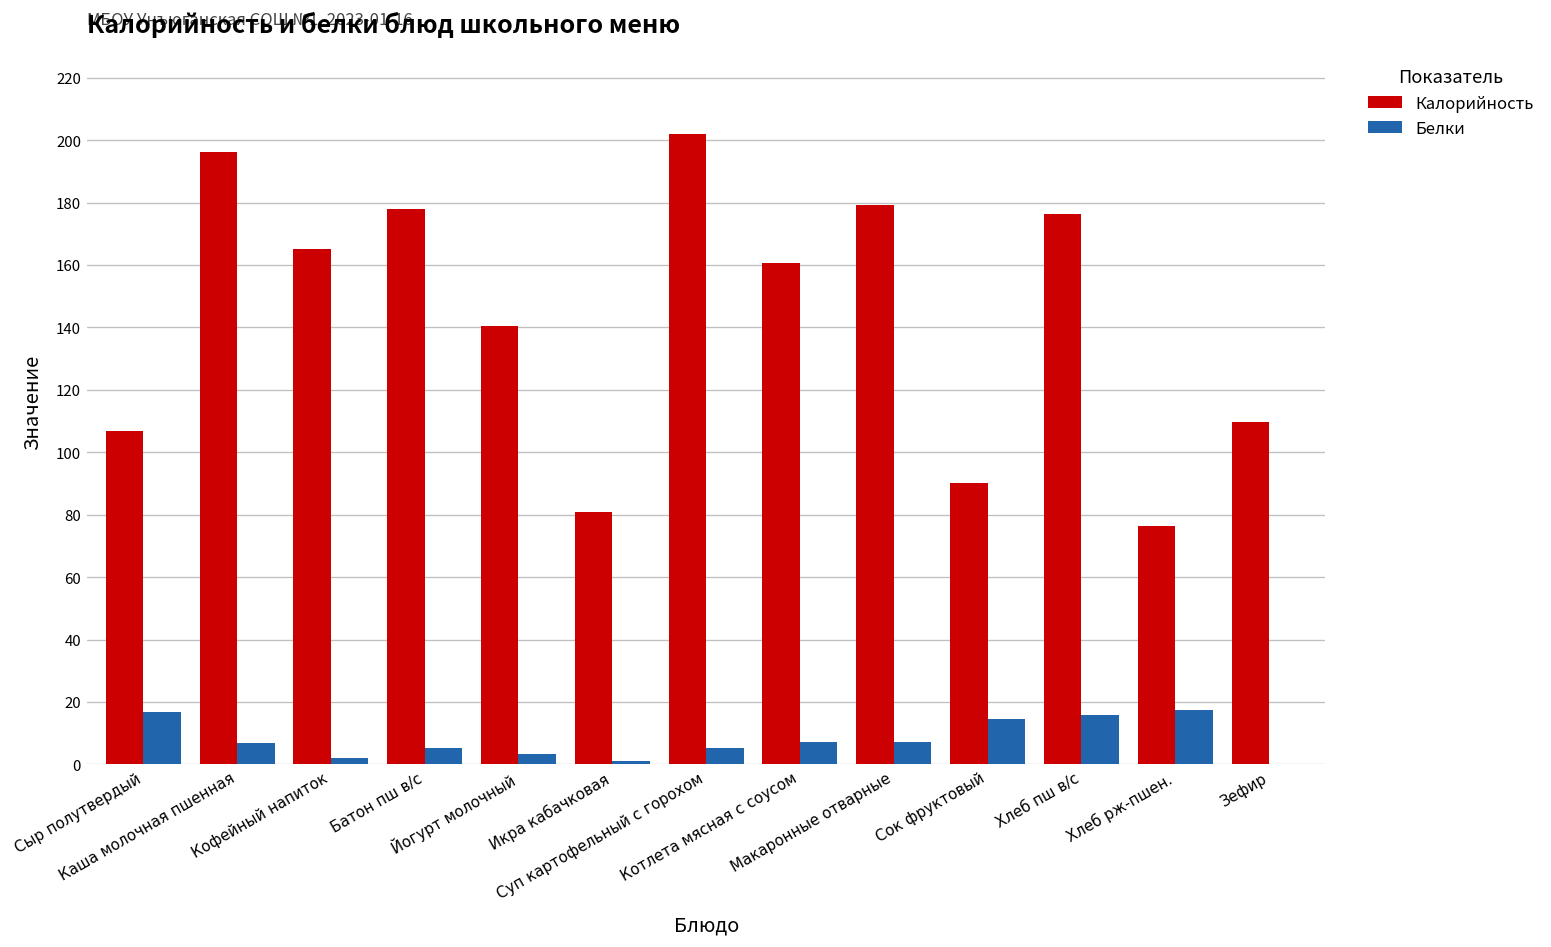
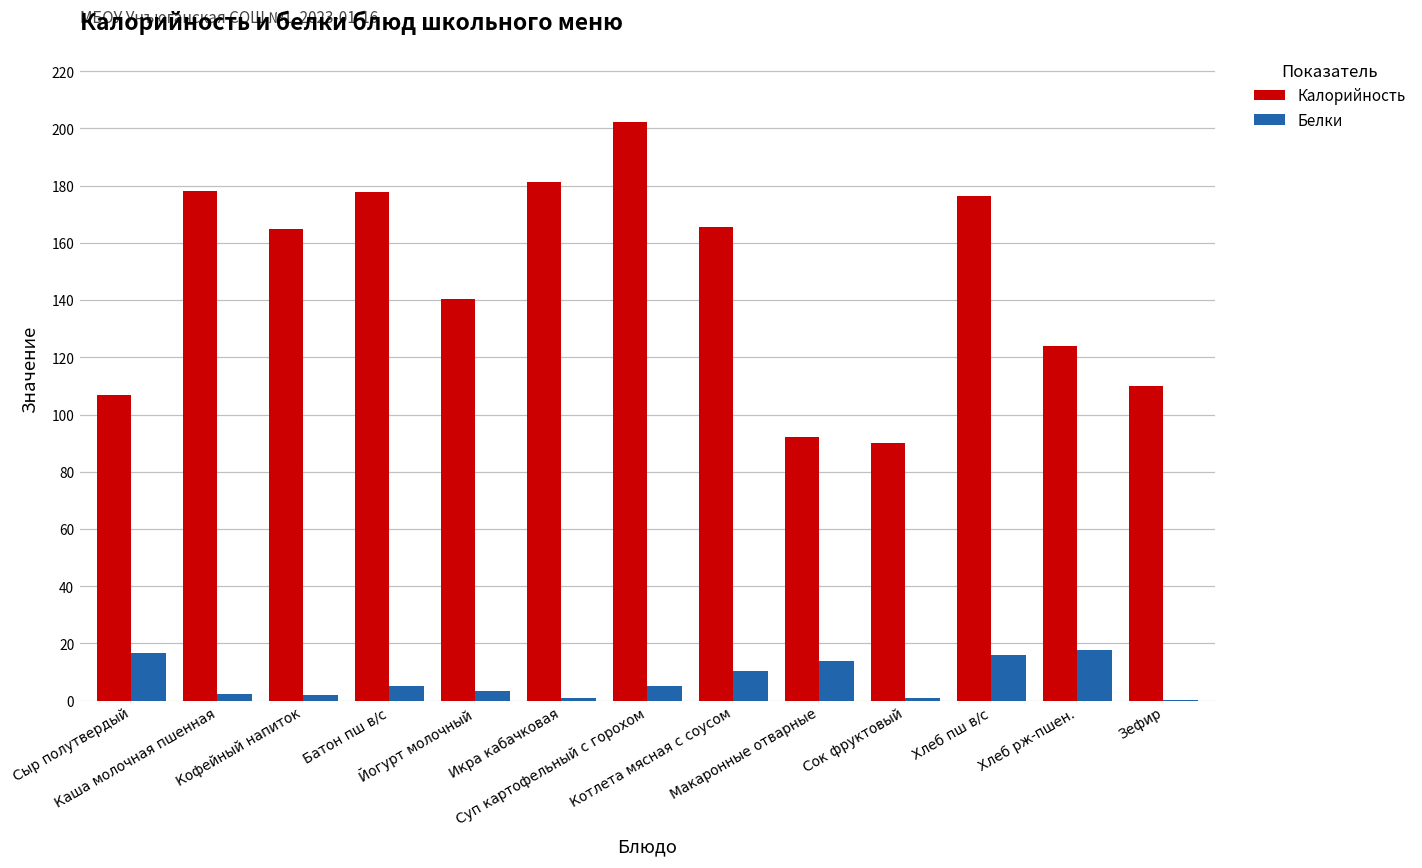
Калорийность, Каша молочная пшенная: 196 -> 178
Белки, Каша молочная пшенная: 7 -> 2
Калорийность, Икра кабачковая: 81 -> 181
Калорийность, Котлета мясная с соусом: 161 -> 165
Белки, Котлета мясная с соусом: 7 -> 10
Калорийность, Макаронные отварные: 179 -> 92
Белки, Макаронные отварные: 7 -> 14
Белки, Сок фруктовый: 15 -> 1
Калорийность, Хлеб рж-пшен.: 76 -> 124
